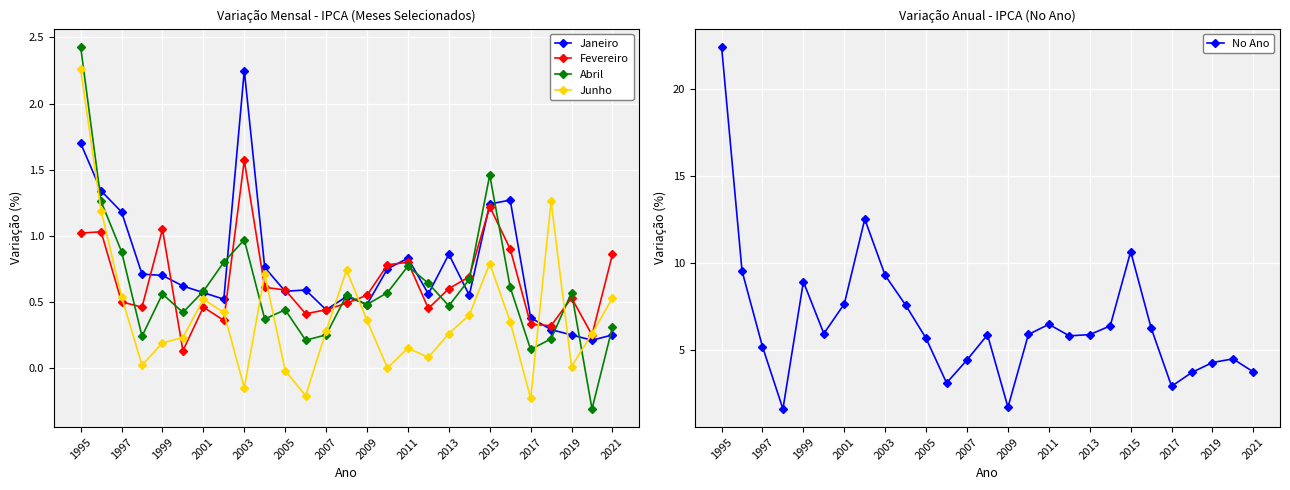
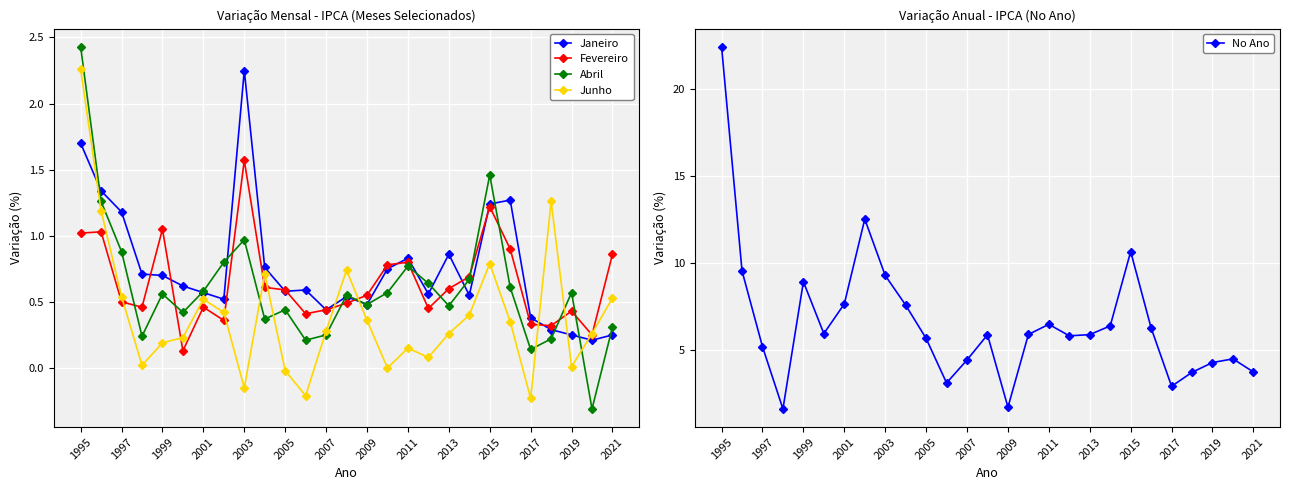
Variação Mensal - IPCA (Meses Selecionados), Fevereiro, 2019: 0.53 -> 0.43
